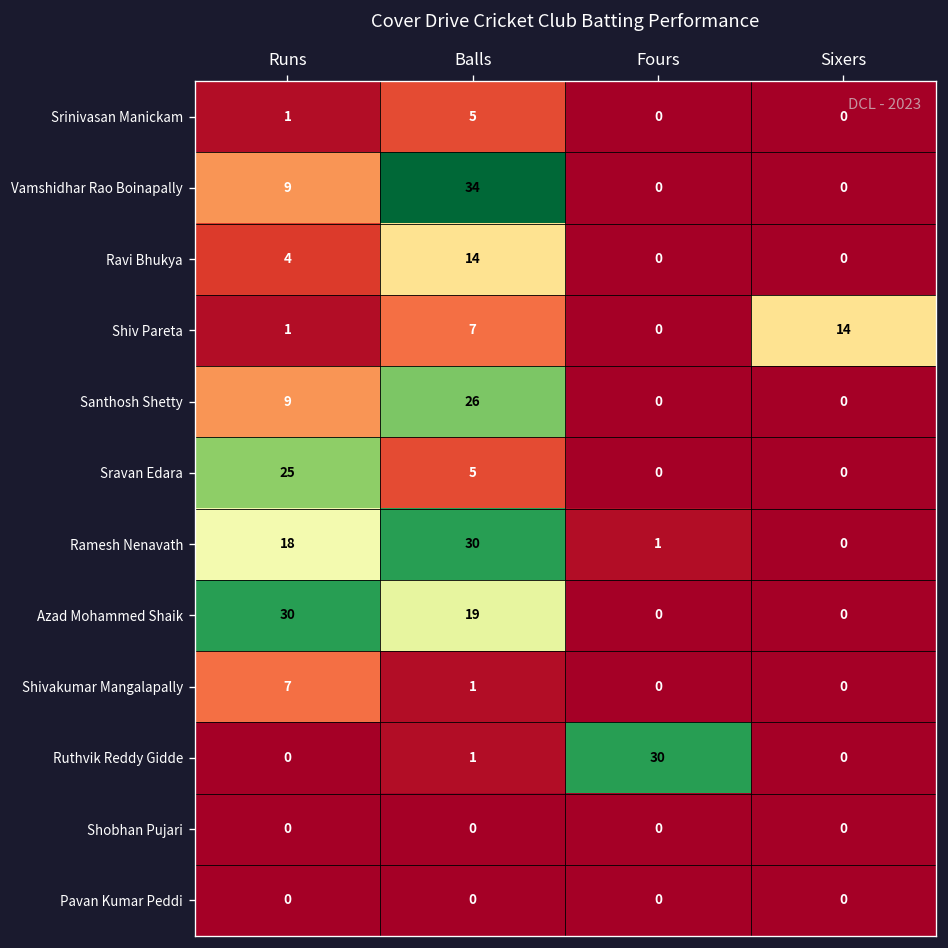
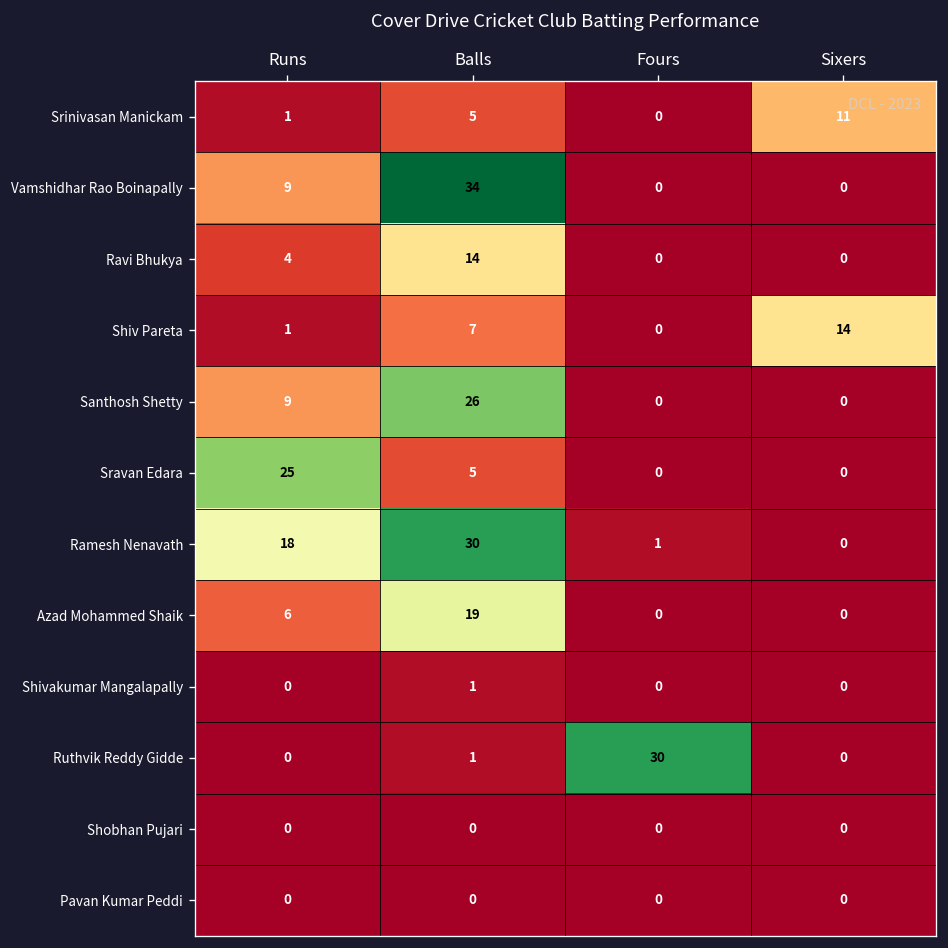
Srinivasan Manickam, Sixers: 0 -> 11
Azad Mohammed Shaik, Runs: 30 -> 6
Shivakumar Mangalapally, Runs: 7 -> 0
